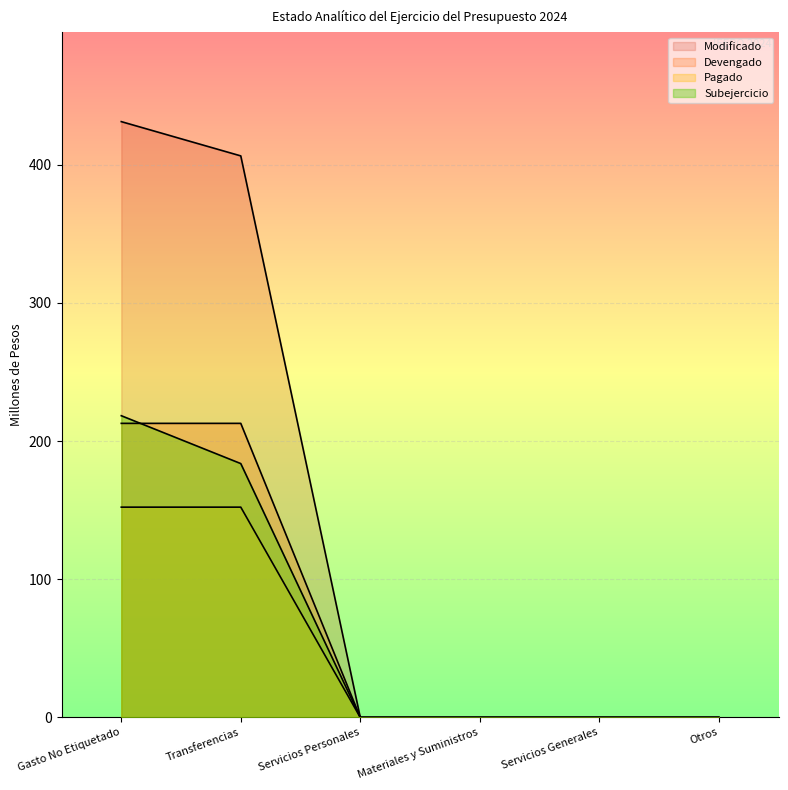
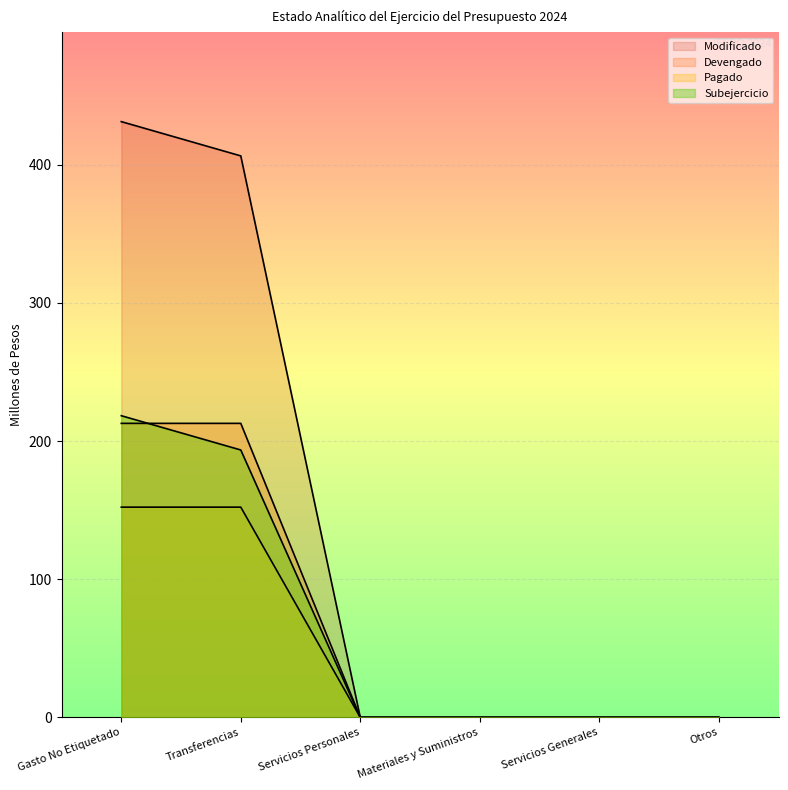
Subejercicio, Transferencias: 184 -> 194
